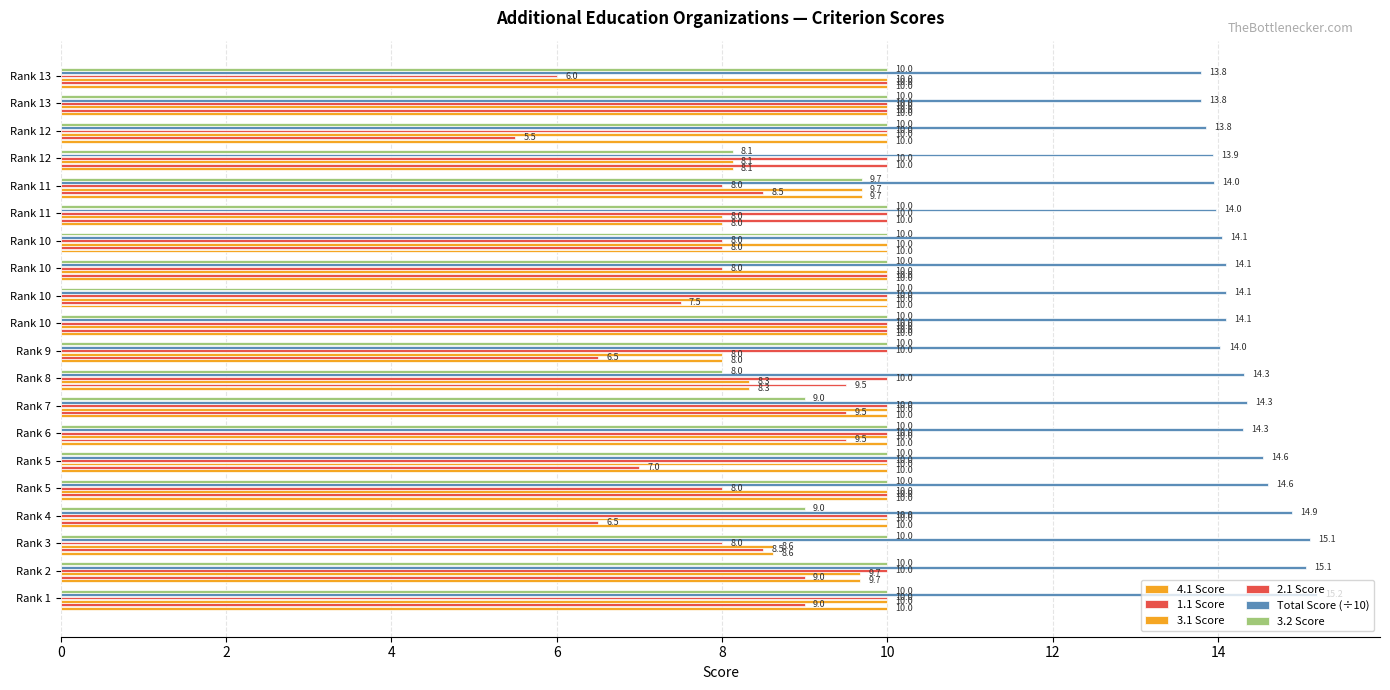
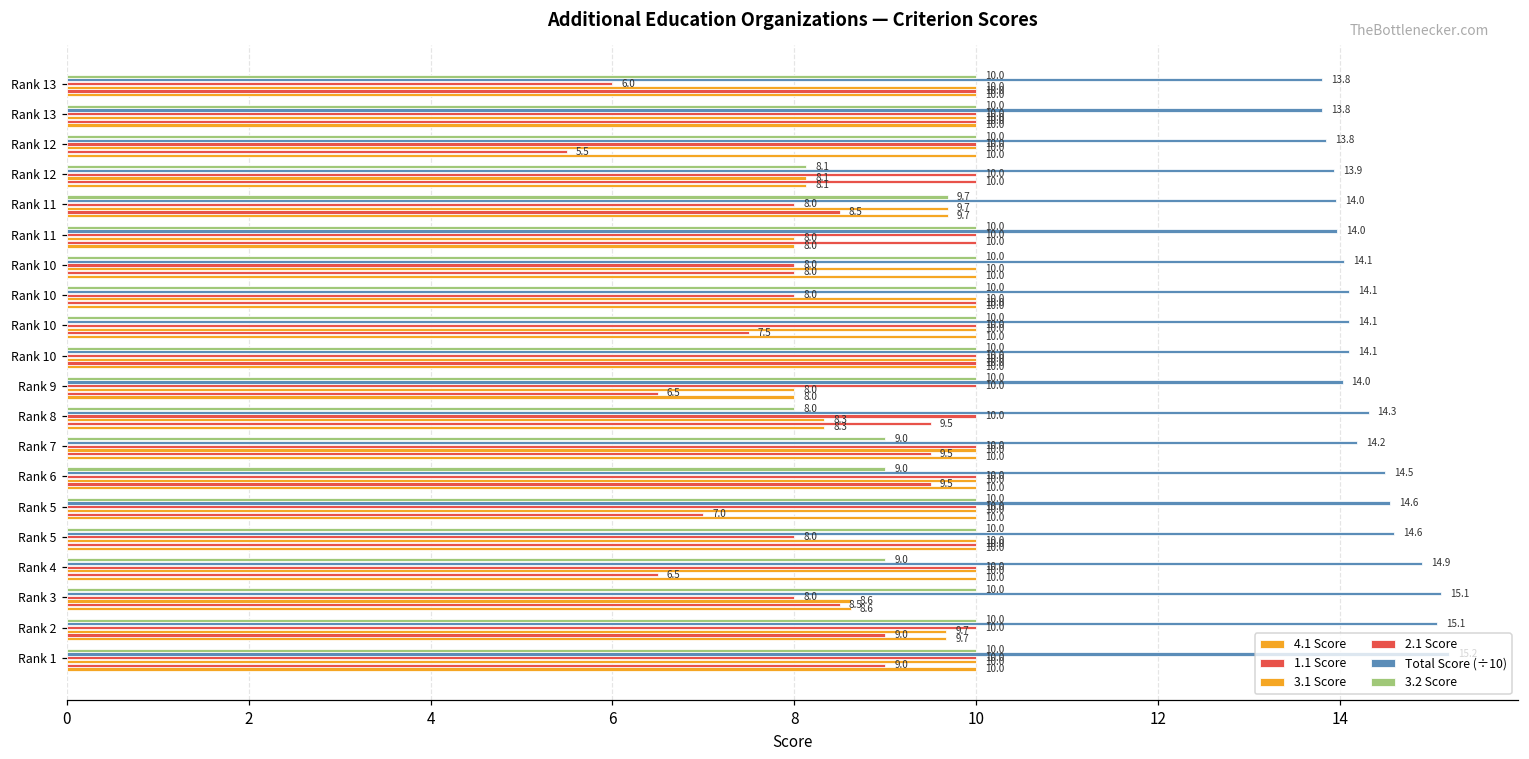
Total Score (÷10), Rank 7: 14.3 -> 14.2
3.2 Score, Rank 6: 10.0 -> 9.0
Total Score (÷10), Rank 6: 14.3 -> 14.5
